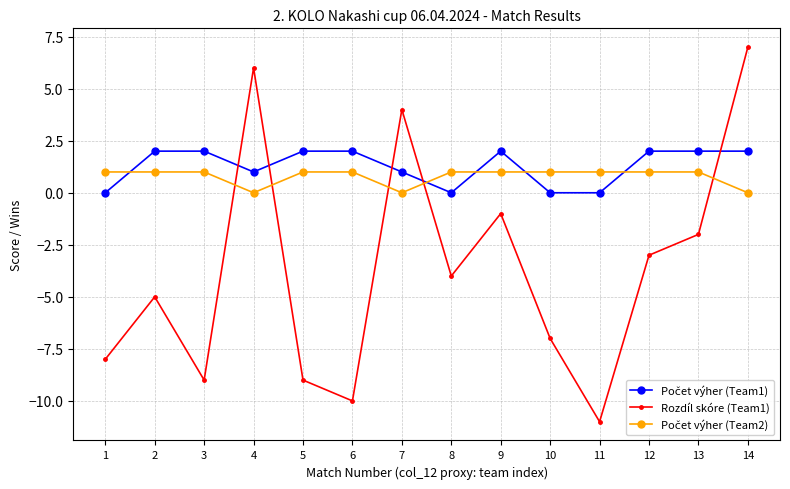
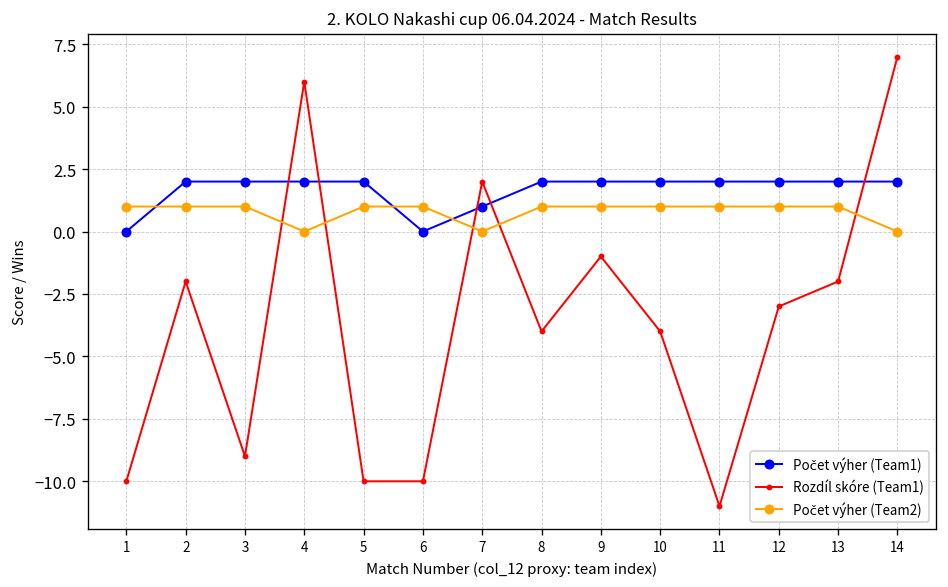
Rozdíl skóre (Team1), 1: -8 -> -10
Rozdíl skóre (Team1), 2: -5 -> -2
Počet výher (Team1), 4: 1 -> 2
Rozdíl skóre (Team1), 5: -9 -> -10
Počet výher (Team1), 6: 2 -> 0
Rozdíl skóre (Team1), 7: 4 -> 2
Počet výher (Team1), 8: 0 -> 2
Počet výher (Team1), 10: 0 -> 2
Rozdíl skóre (Team1), 10: -7 -> -4
Počet výher (Team1), 11: 0 -> 2
